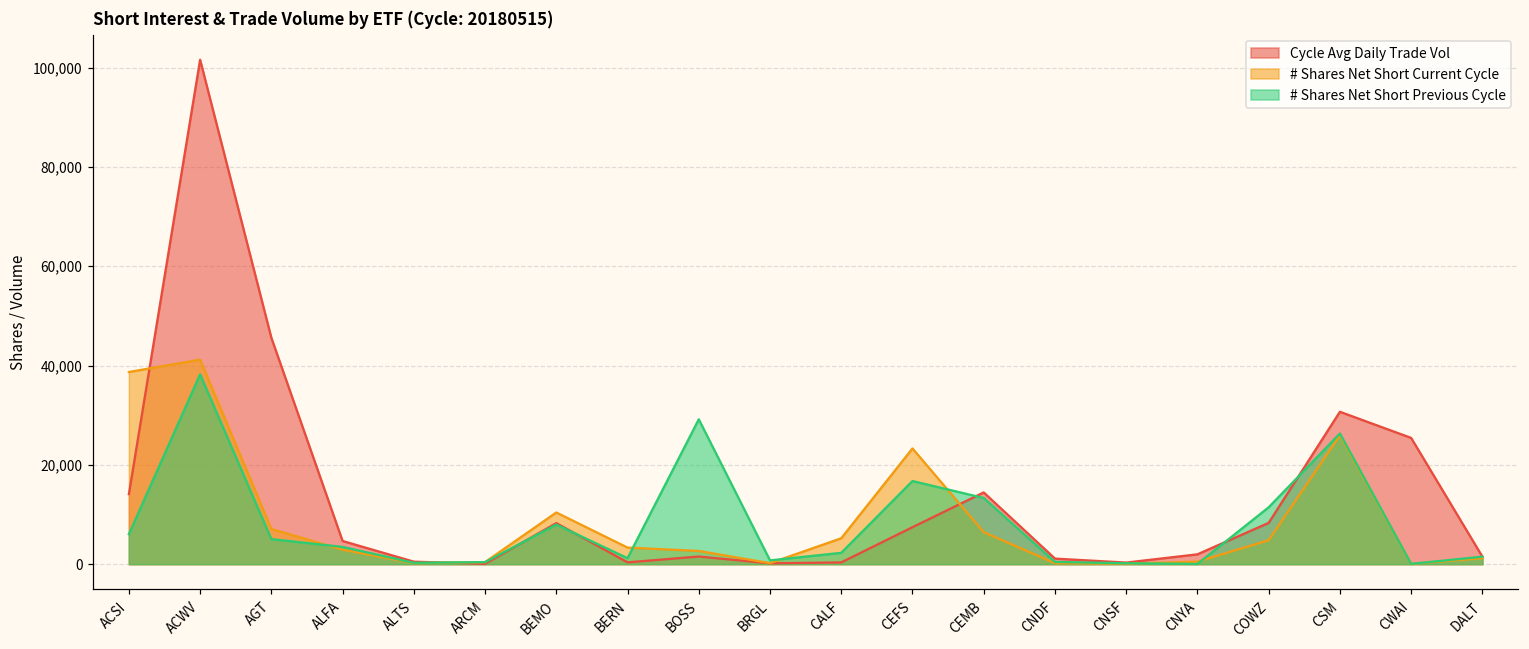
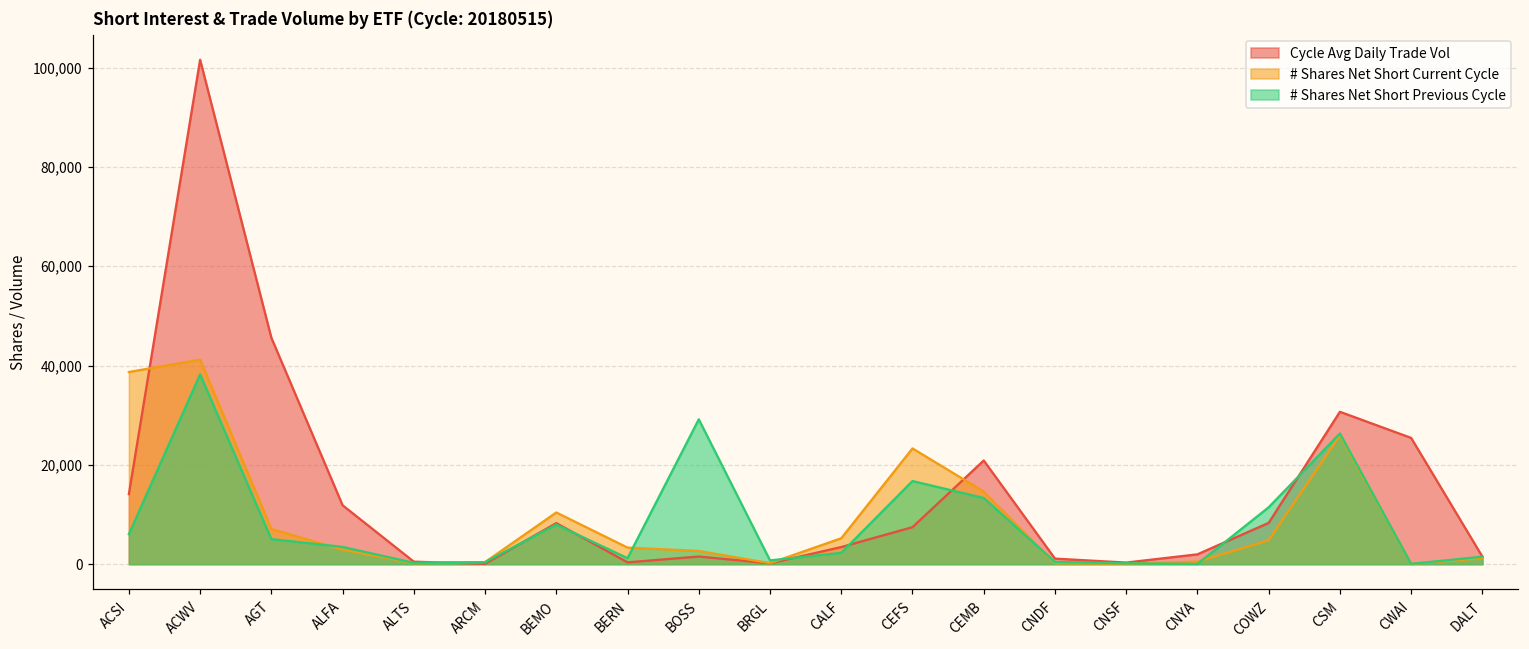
Cycle Avg Daily Trade Vol, ALFA: 5,000 -> 12,000
Cycle Avg Daily Trade Vol, CALF: 0 -> 3,000
Cycle Avg Daily Trade Vol, CEMB: 14,000 -> 21,000
# Shares Net Short Current Cycle, CEMB: 6,000 -> 15,000
